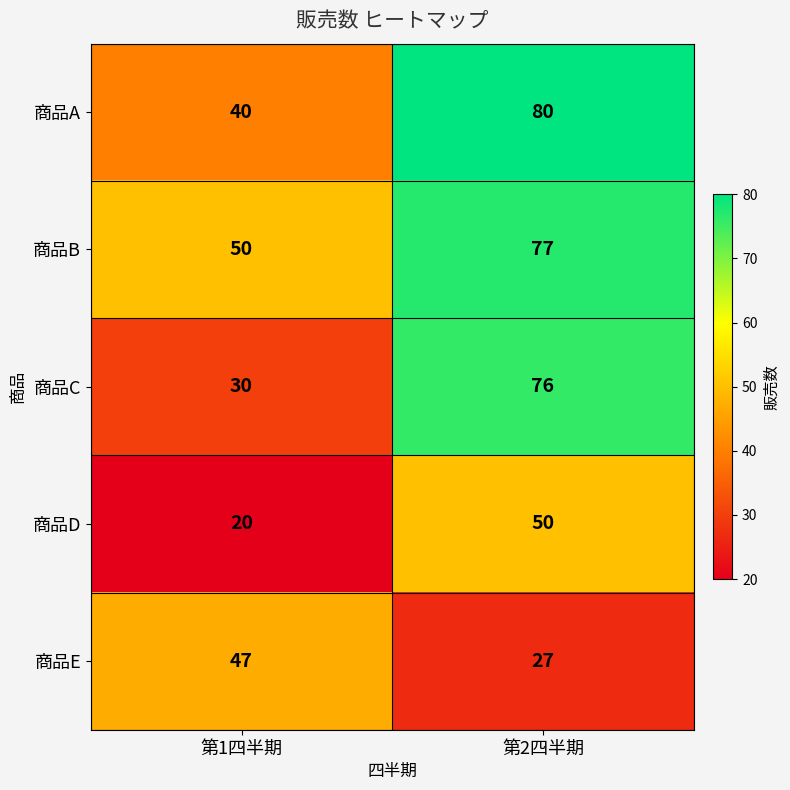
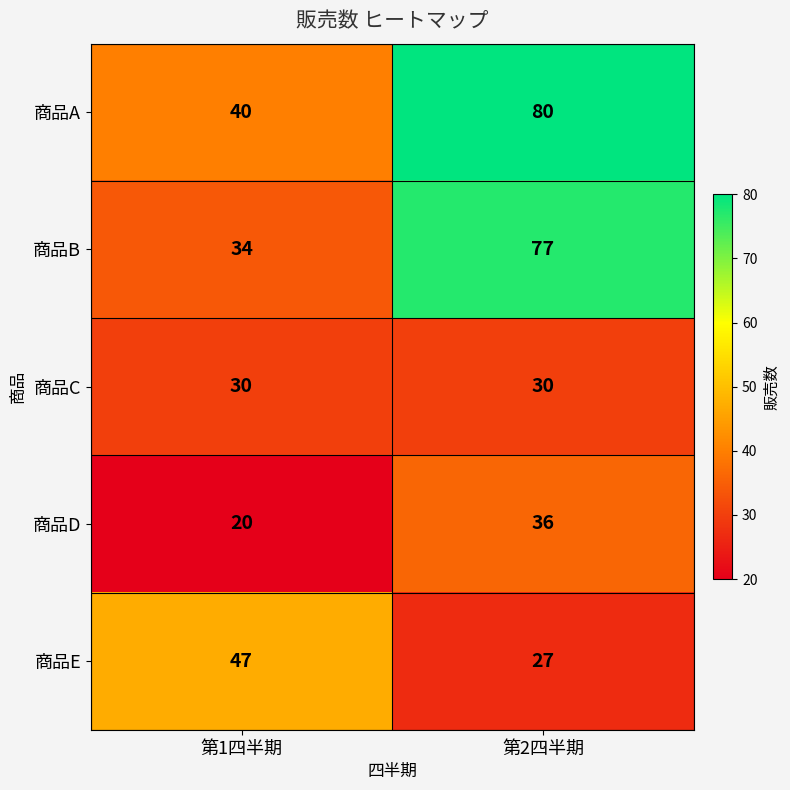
商品B, 第1四半期: 50 -> 34
商品C, 第2四半期: 76 -> 30
商品D, 第2四半期: 50 -> 36
